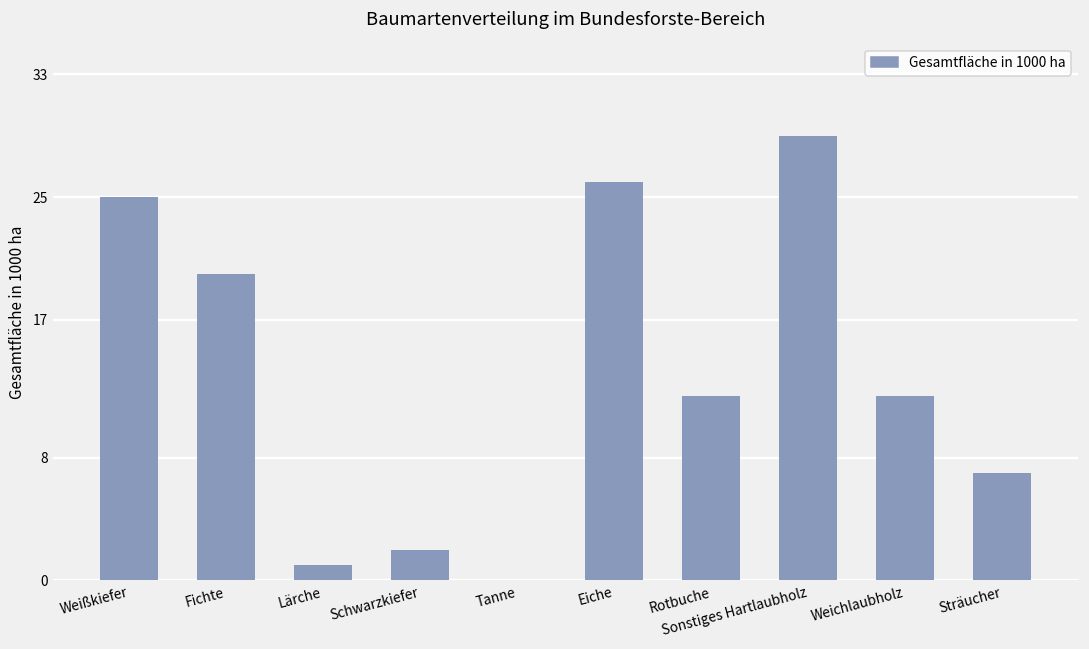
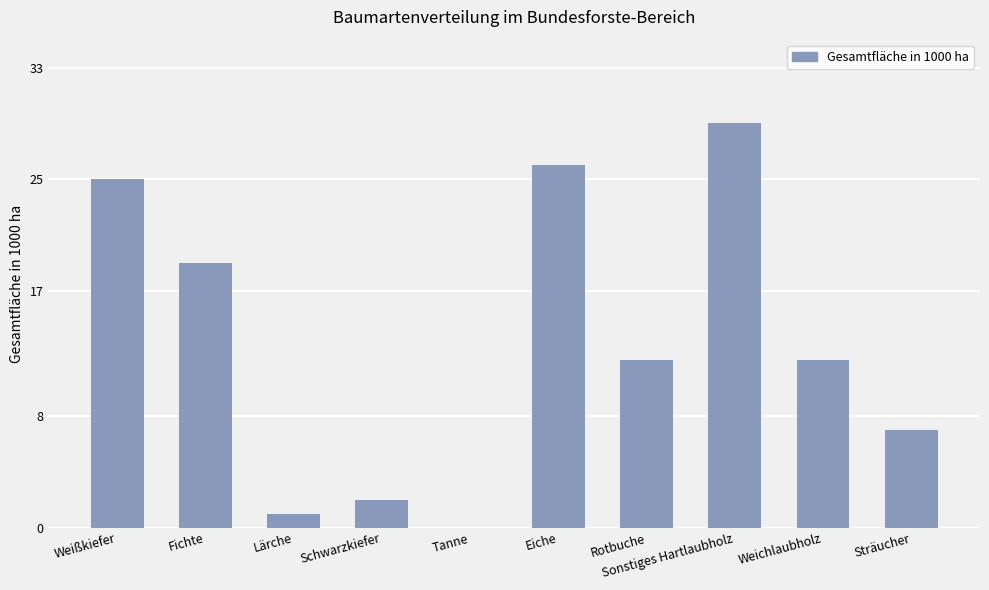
Fichte: 20 -> 19
